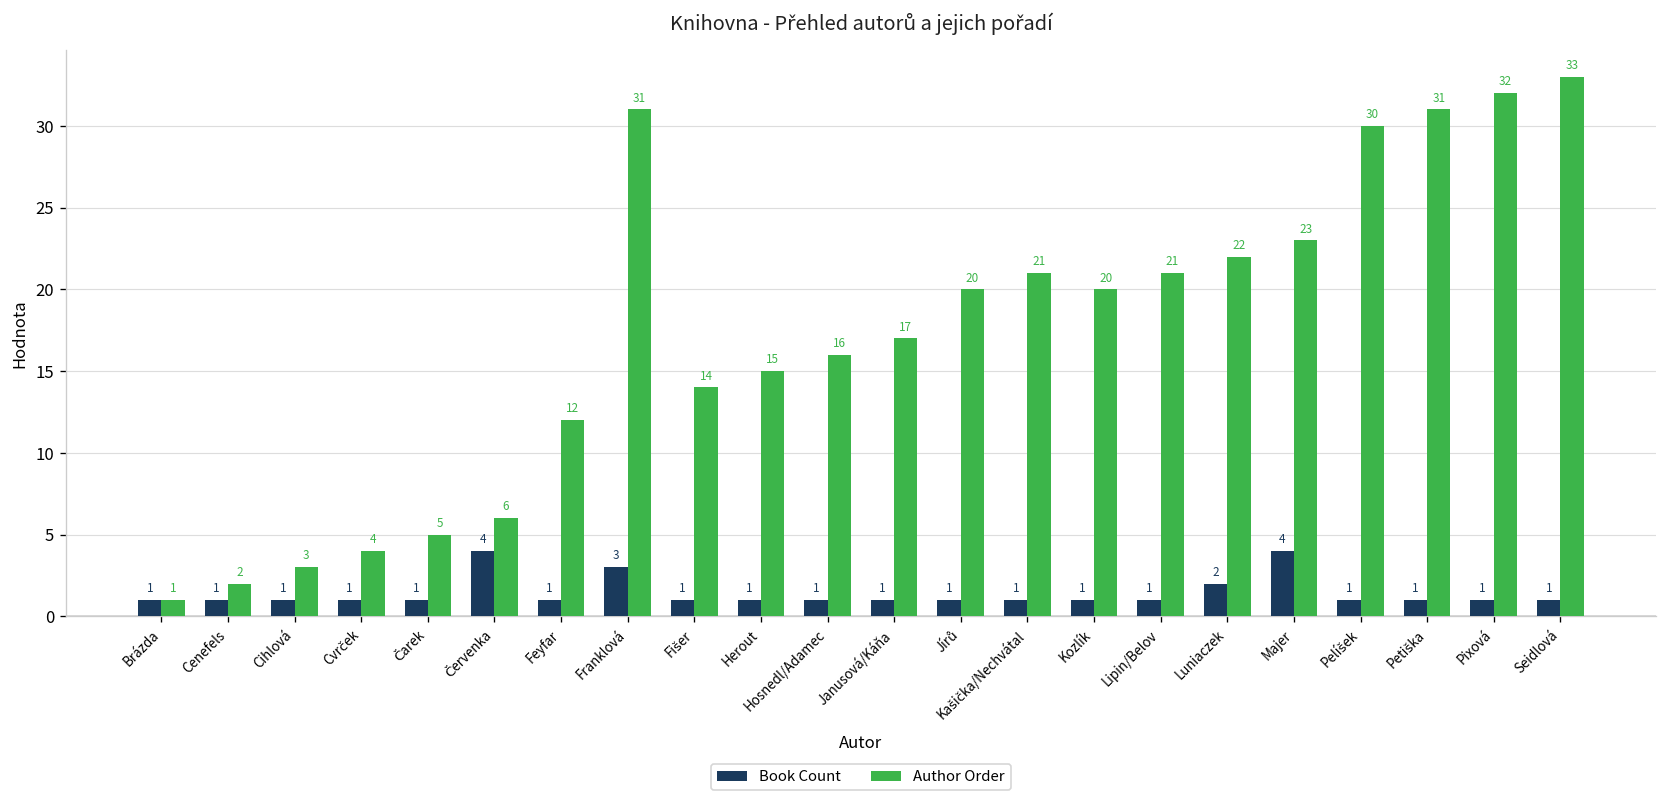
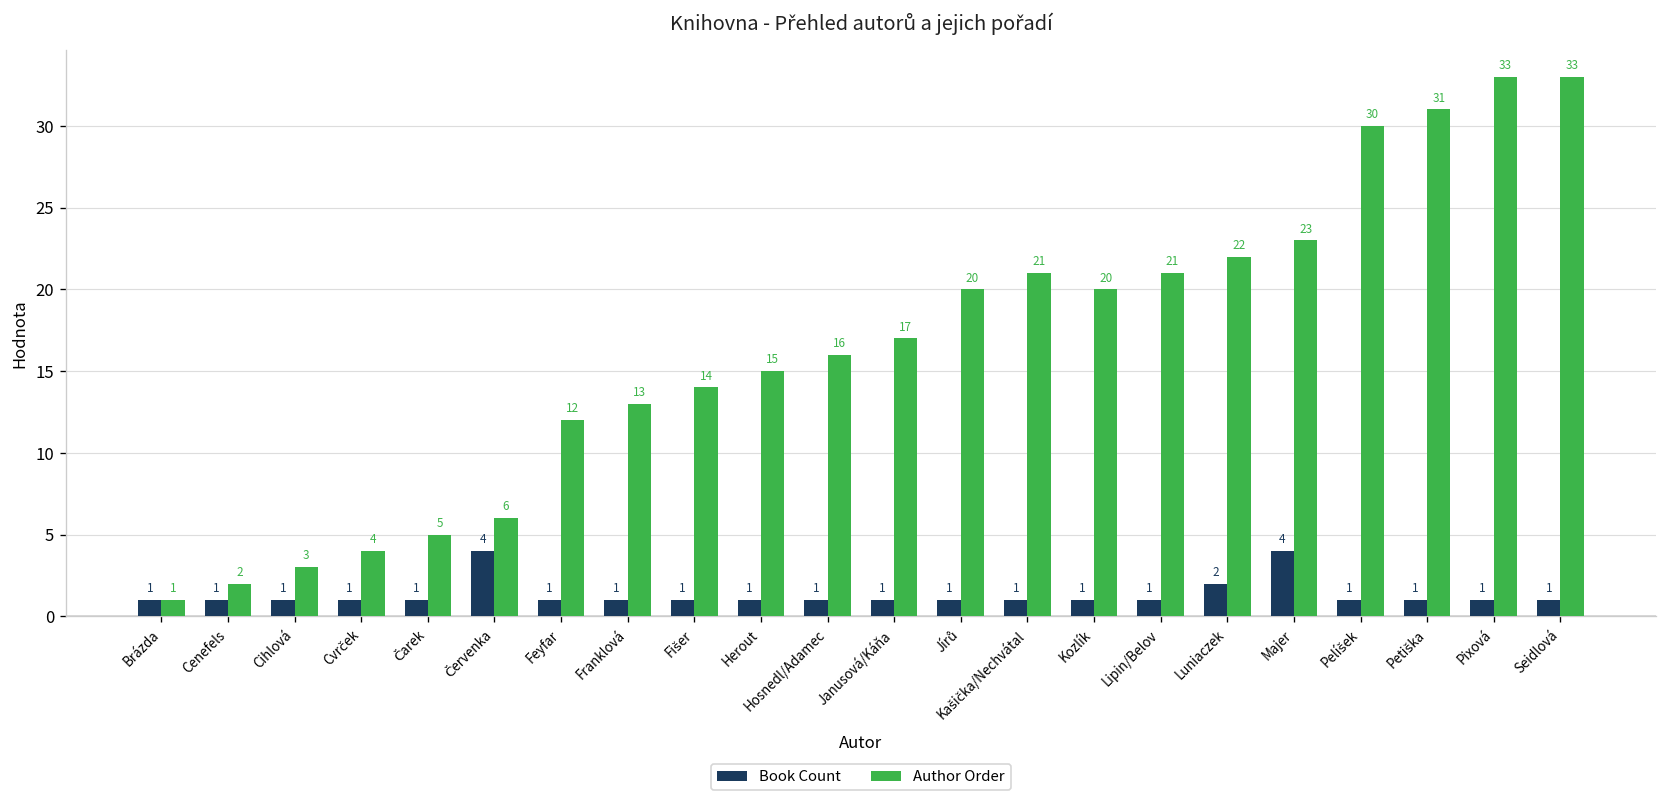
Book Count, Franklová: 3 -> 1
Author Order, Franklová: 31 -> 13
Author Order, Pixová: 32 -> 33
